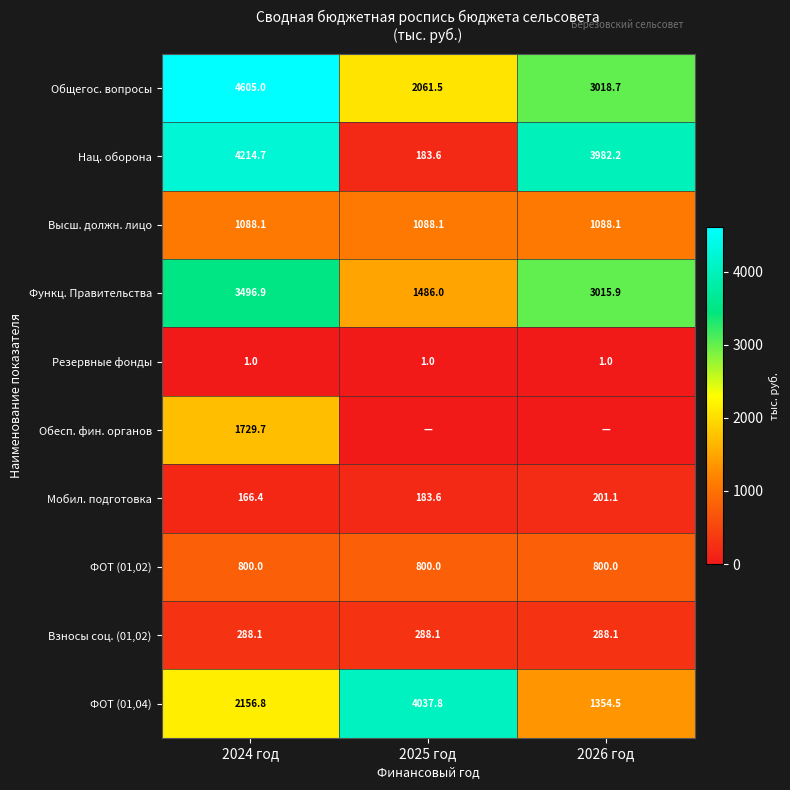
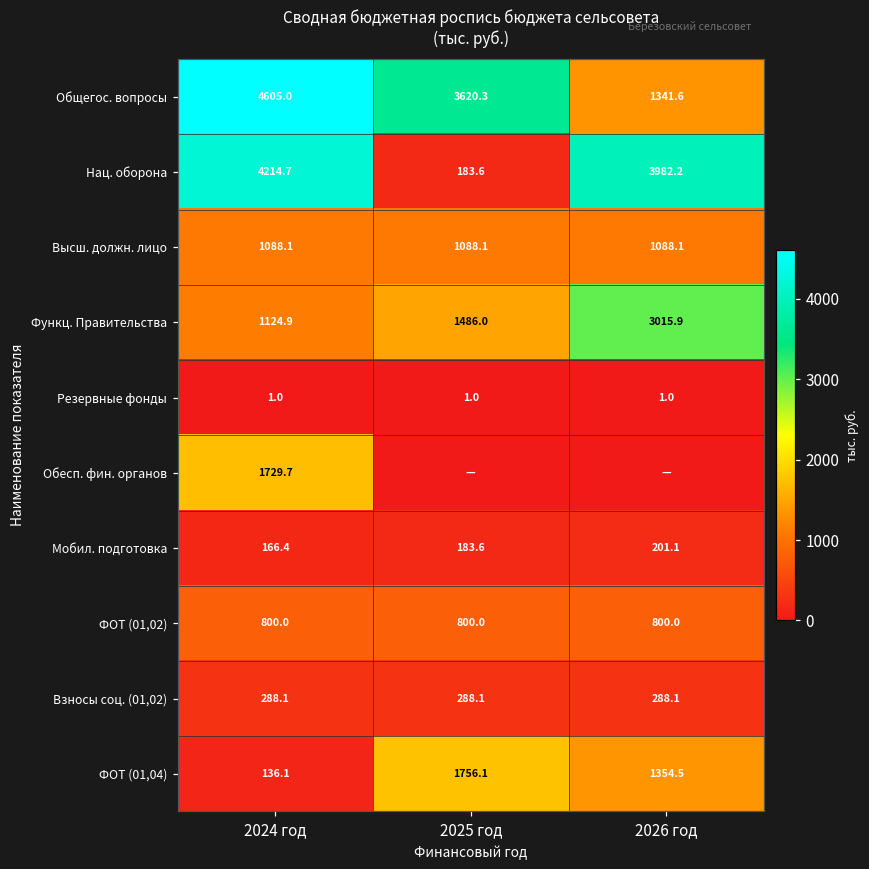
Общегос. вопросы, 2025 год: 2061.5 -> 3620.3
Общегос. вопросы, 2026 год: 3018.7 -> 1341.6
Функц. Правительства, 2024 год: 3496.9 -> 1124.9
ФОТ (01,04), 2024 год: 2156.8 -> 136.1
ФОТ (01,04), 2025 год: 4037.8 -> 1756.1
